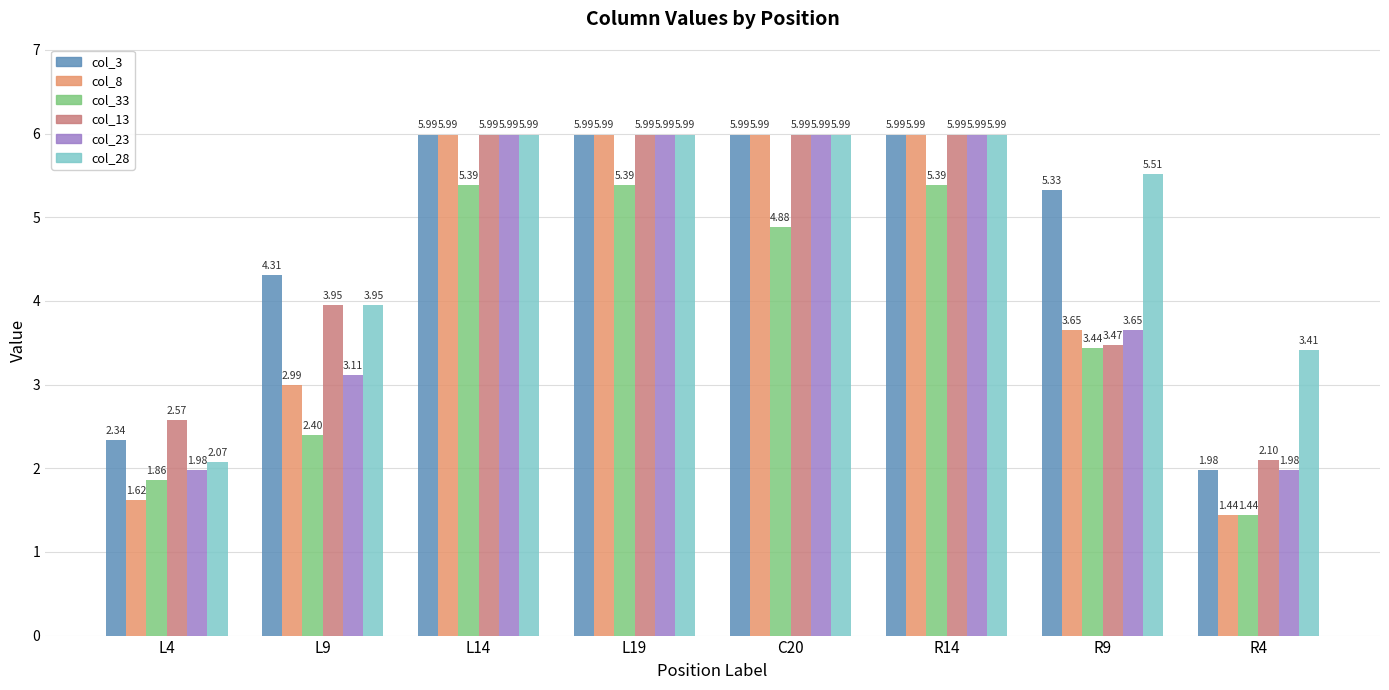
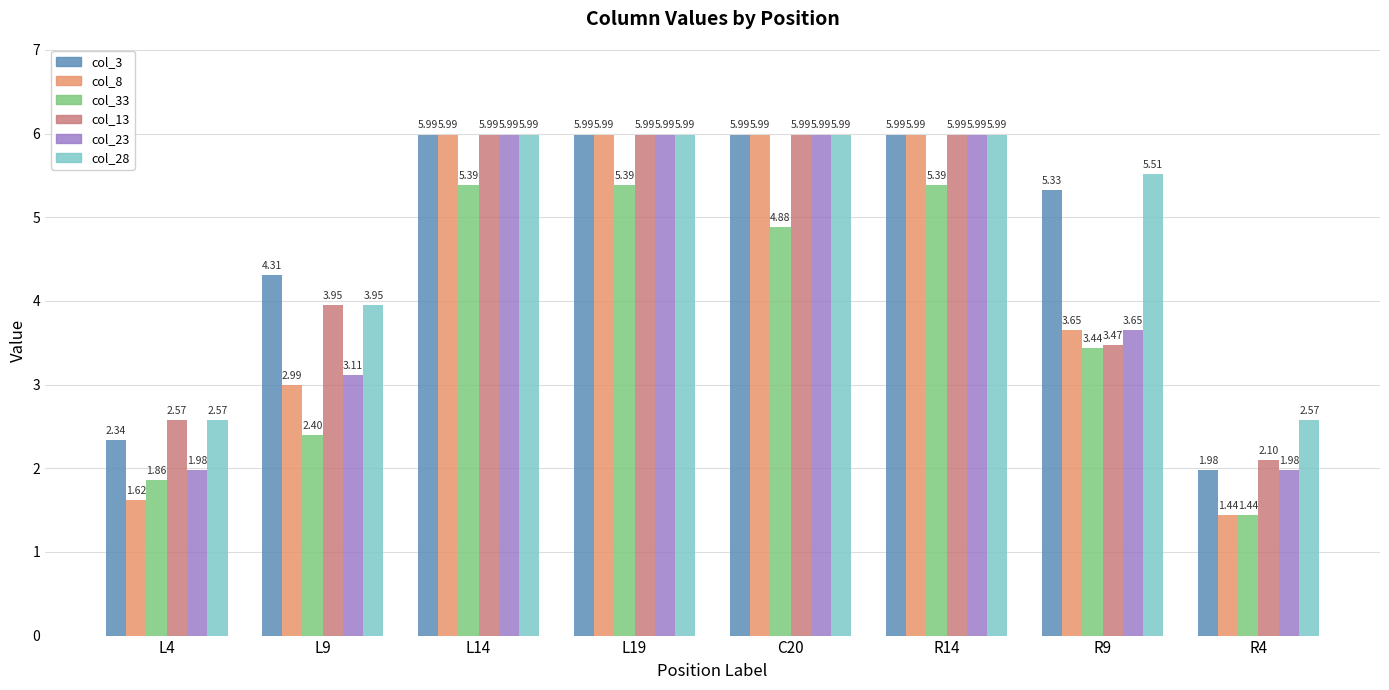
col_28, L4: 2.07 -> 2.57
col_28, R4: 3.41 -> 2.57
